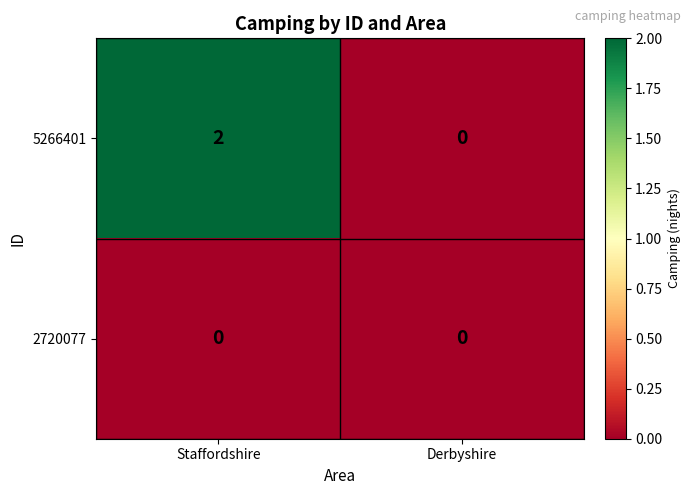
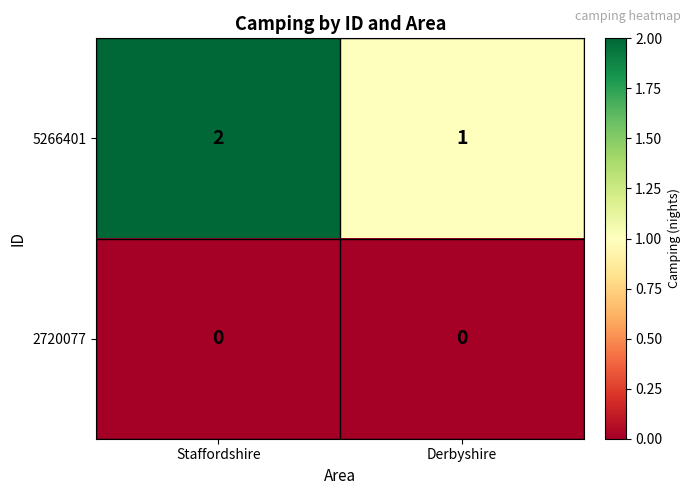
5266401, Derbyshire: 0 -> 1
